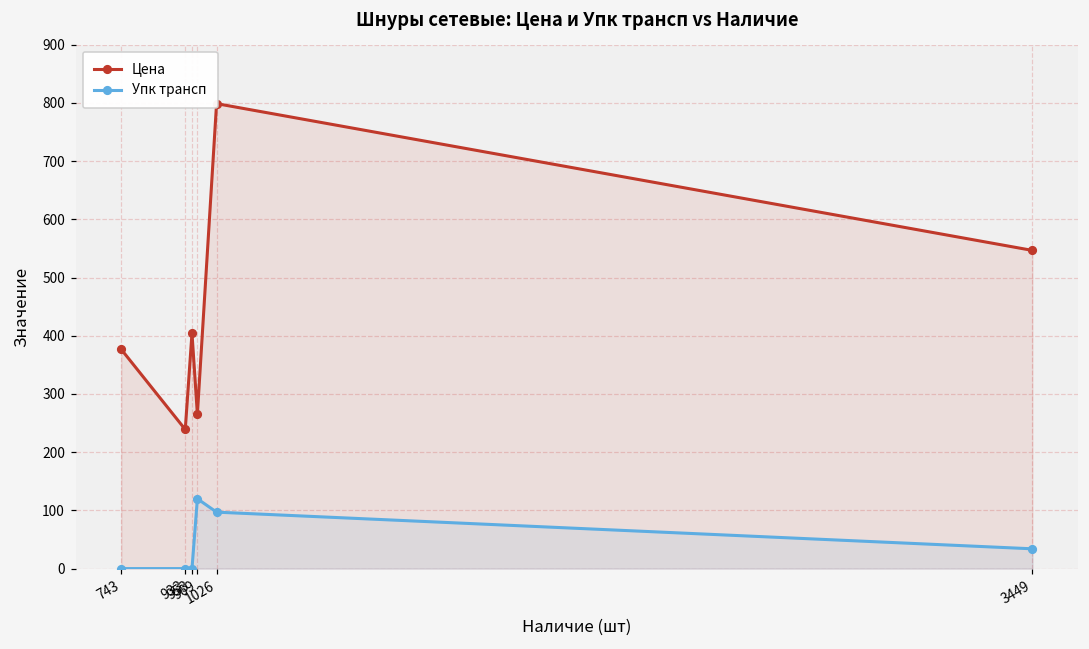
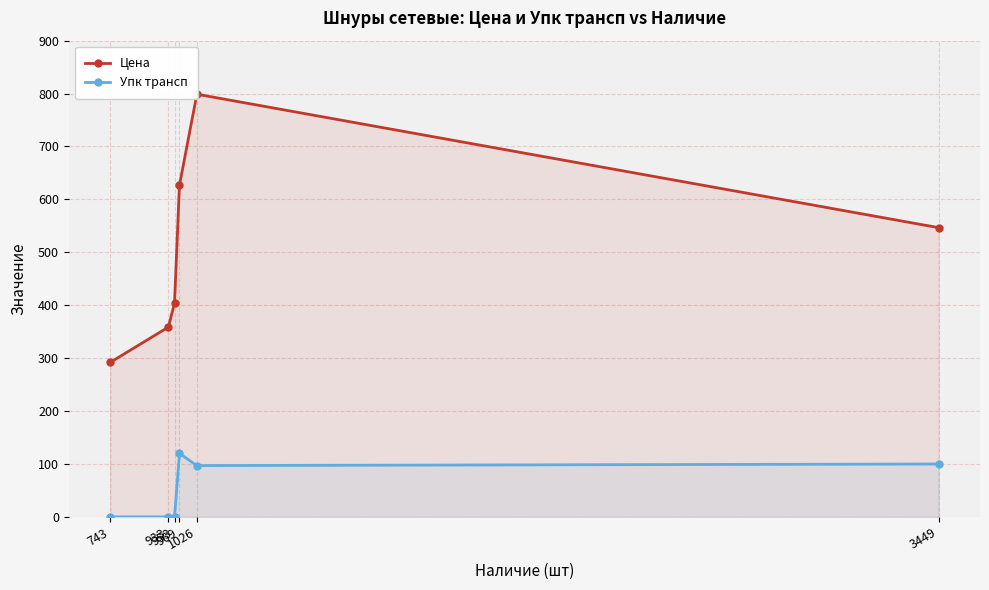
Цена, 743: 380 -> 290
Цена, 933: 240 -> 360
Цена, 969: 270 -> 630
Упк трансп, 3449: 30 -> 100
